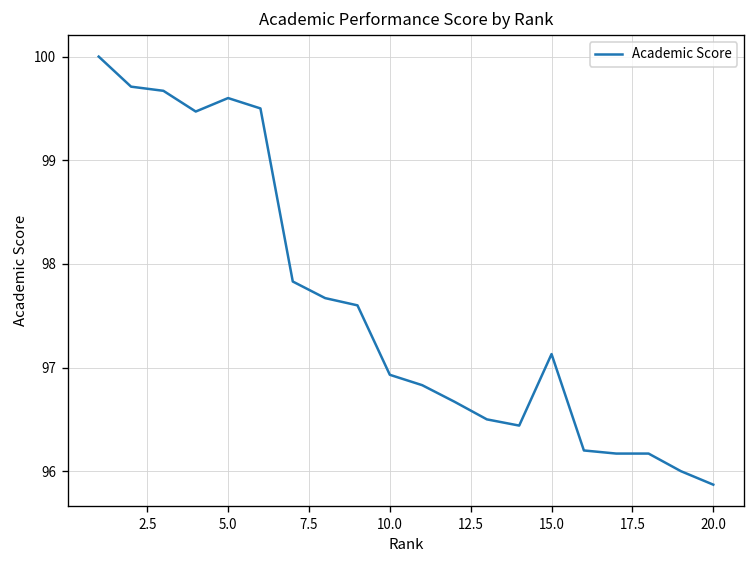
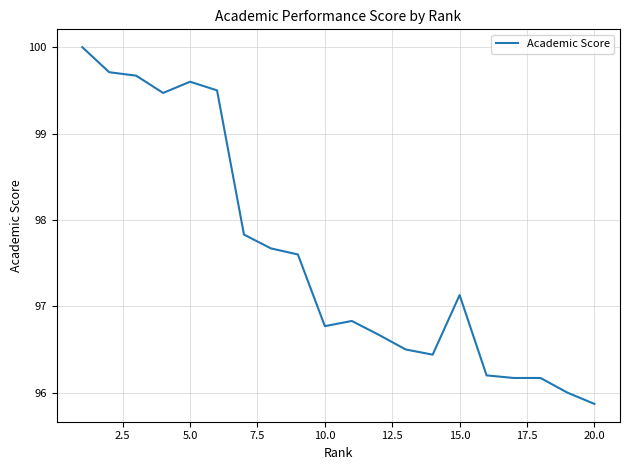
10.0: 96.9 -> 96.8
